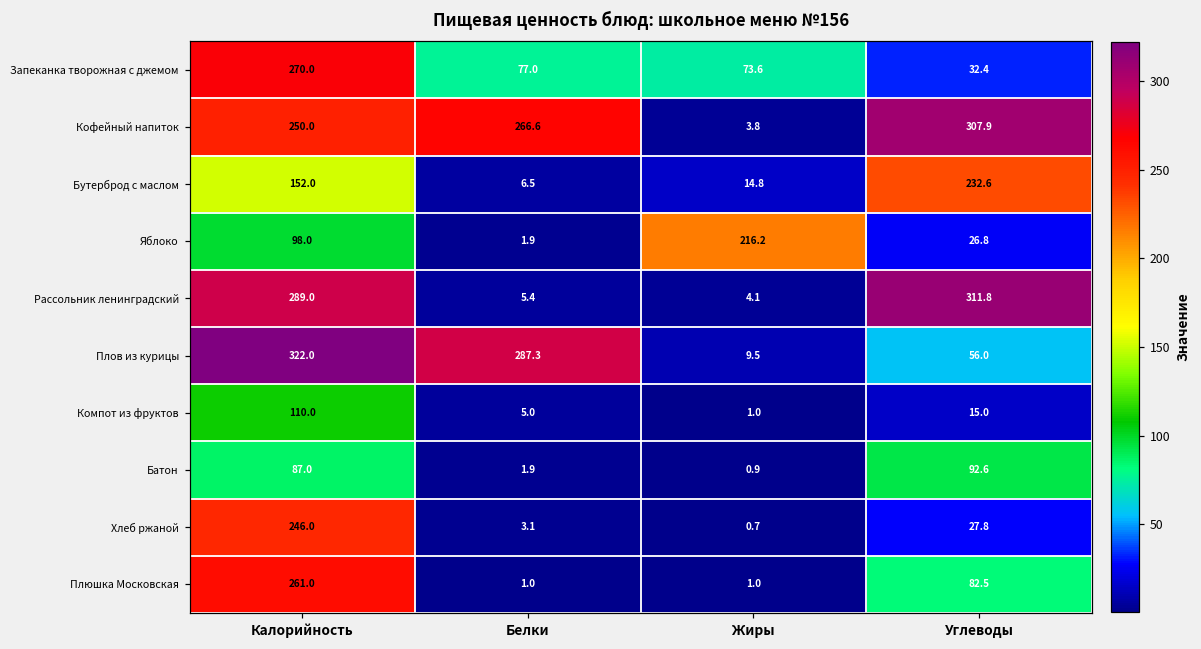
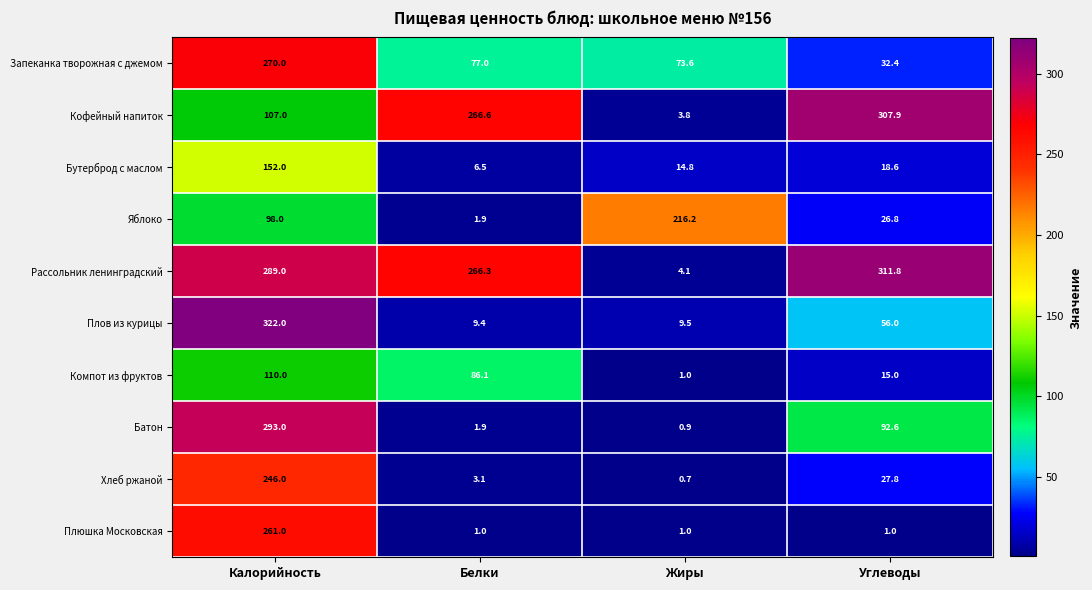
Кофейный напиток, Калорийность: 250.0 -> 107.0
Бутерброд с маслом, Углеводы: 232.6 -> 18.6
Рассольник ленинградский, Белки: 5.4 -> 266.3
Плов из курицы, Белки: 287.3 -> 9.4
Компот из фруктов, Белки: 5.0 -> 86.1
Батон, Калорийность: 87.0 -> 293.0
Плюшка Московская, Углеводы: 82.5 -> 1.0
